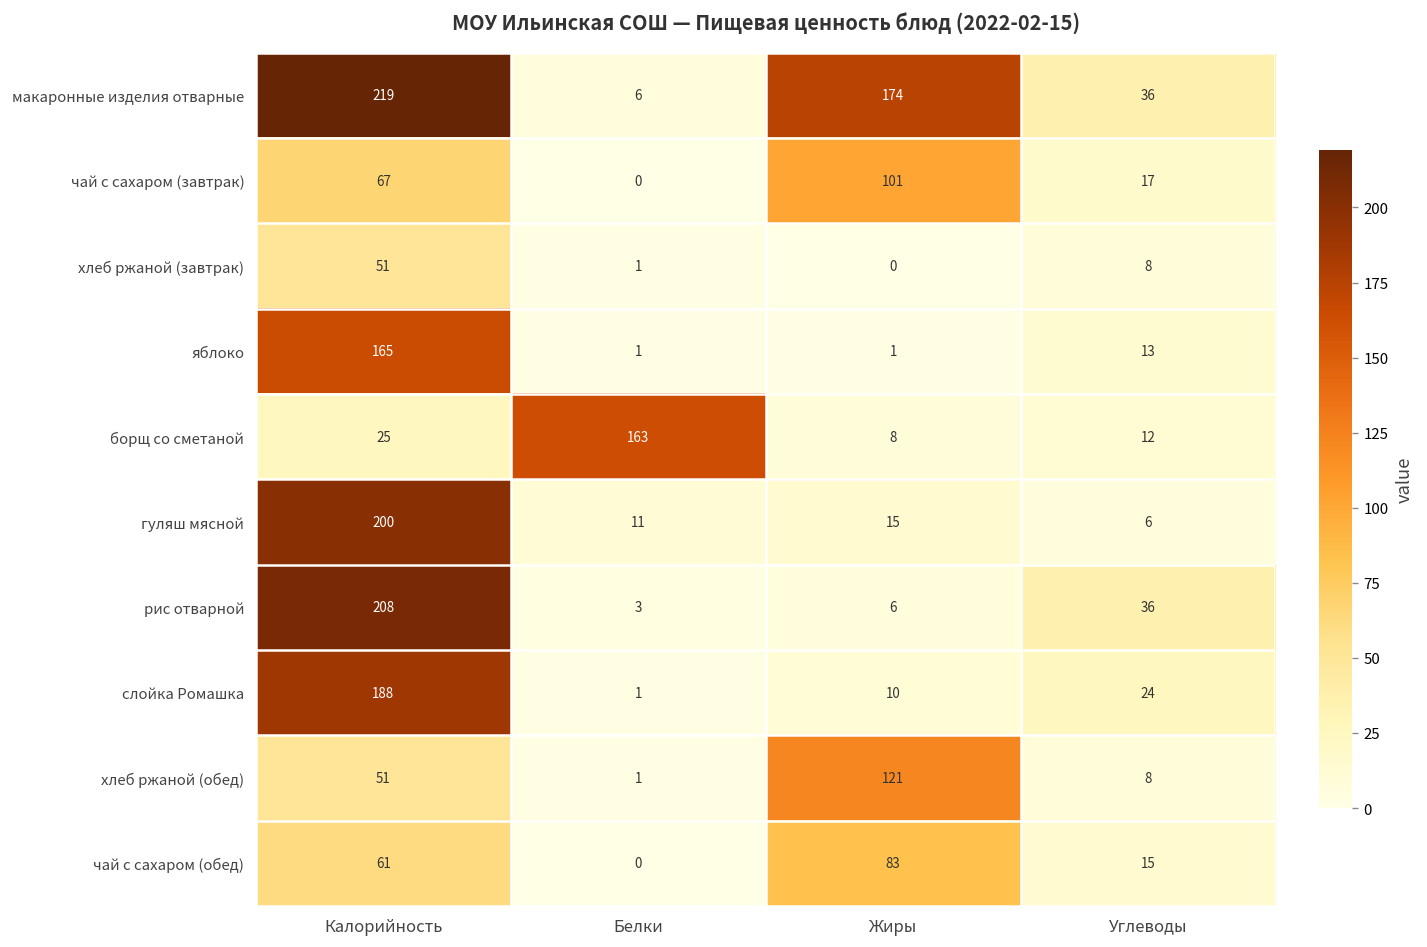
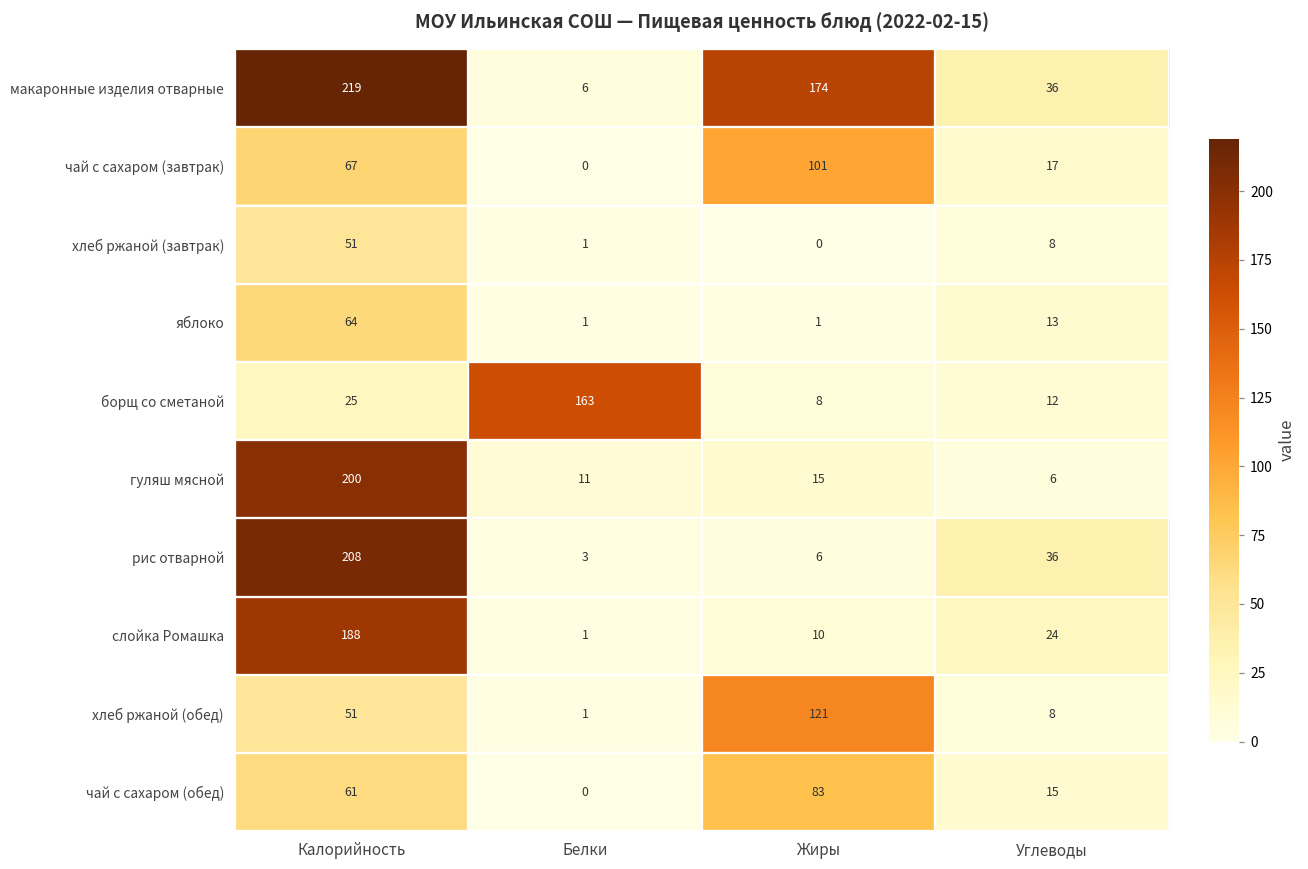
яблоко, Калорийность: 165 -> 64
